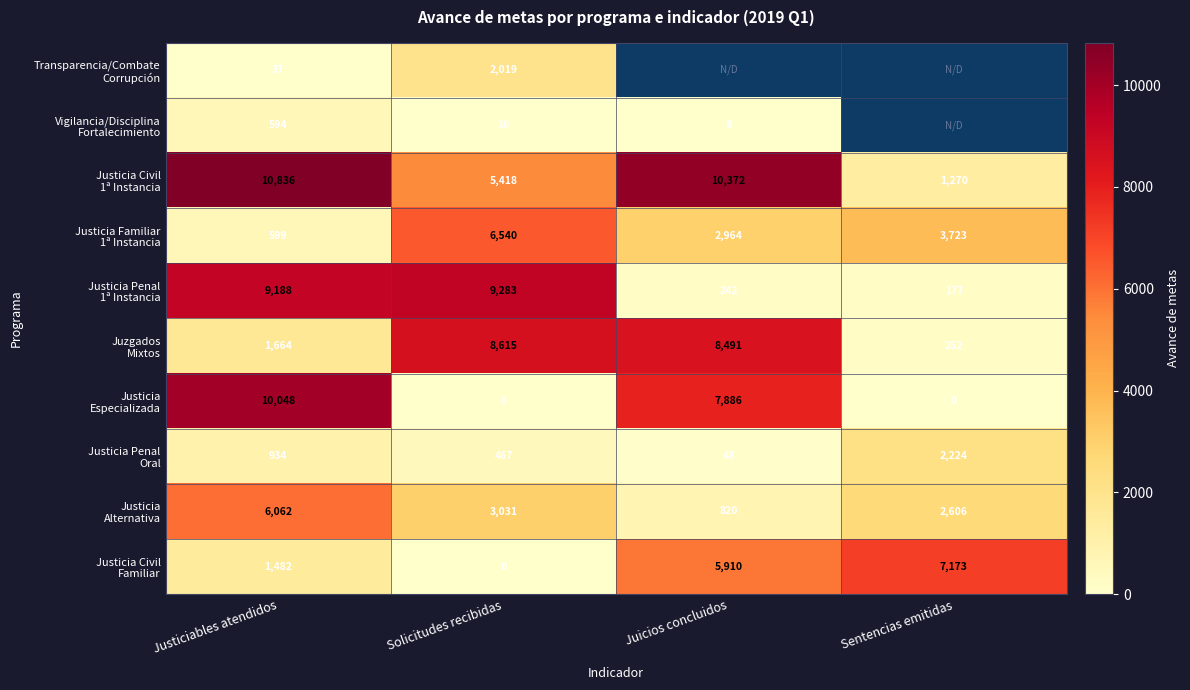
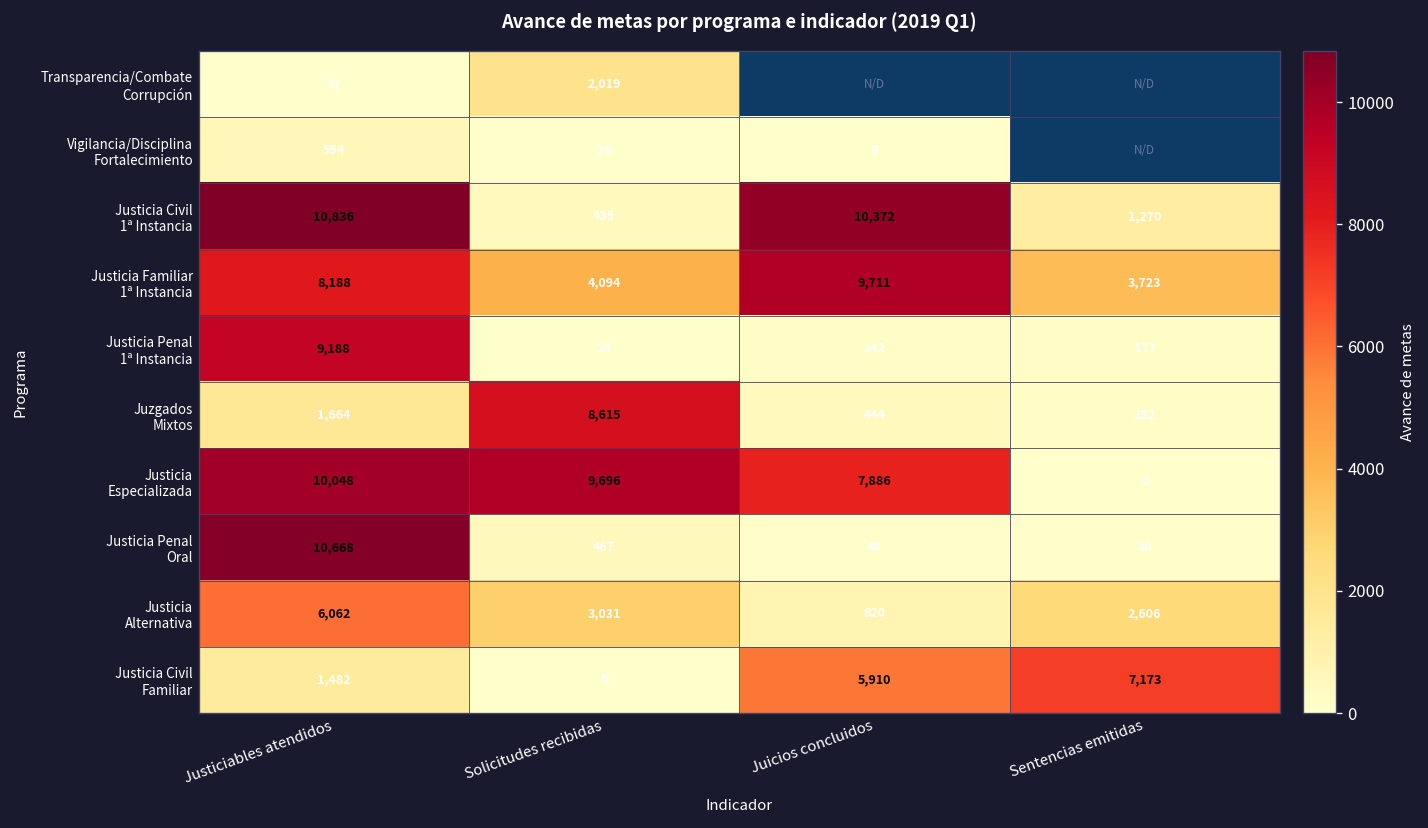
Justicia Civil 1ª Instancia, Solicitudes recibidas: 5,418 -> 435
Justicia Familiar 1ª Instancia, Justiciables atendidos: 599 -> 8,188
Justicia Familiar 1ª Instancia, Solicitudes recibidas: 6,540 -> 4,094
Justicia Familiar 1ª Instancia, Juicios concluidos: 2,964 -> 9,711
Justicia Penal 1ª Instancia, Solicitudes recibidas: 9,283 -> 24
Juzgados Mixtos, Juicios concluidos: 8,491 -> 444
Justicia Especializada, Solicitudes recibidas: 8 -> 9,696
Justicia Penal Oral, Justiciables atendidos: 934 -> 10,668
Justicia Penal Oral, Sentencias emitidas: 2,224 -> 80
